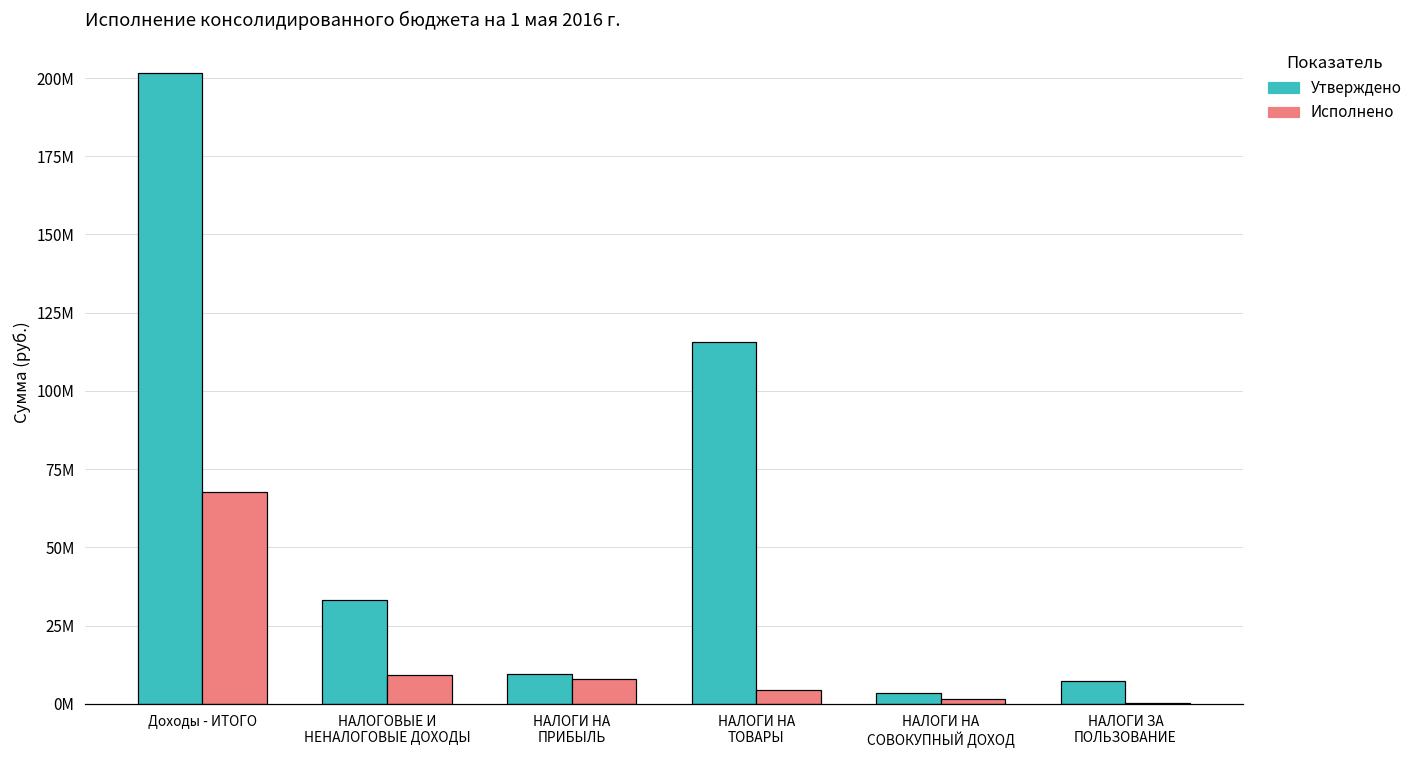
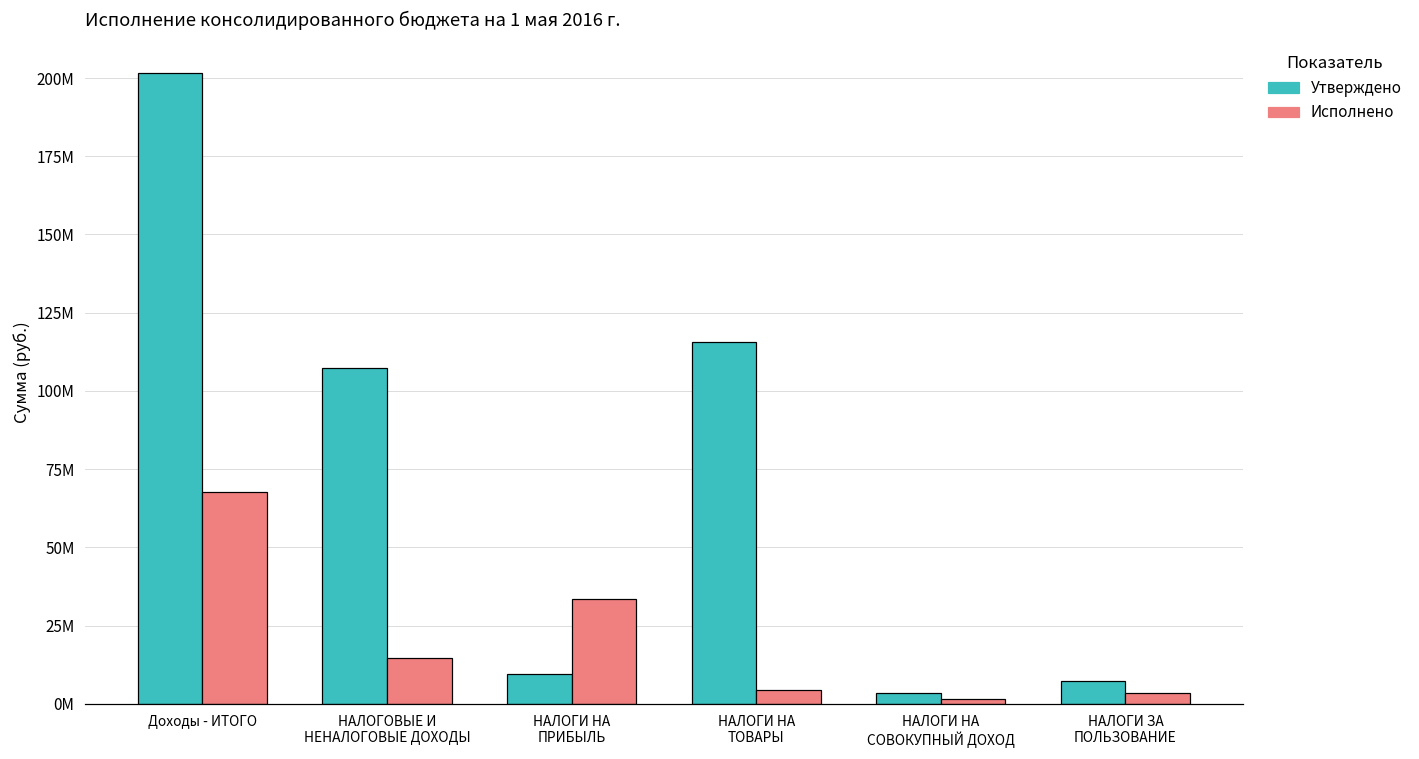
Утверждено, НАЛОГОВЫЕ И НЕНАЛОГОВЫЕ ДОХОДЫ: 33000000 -> 107000000
Исполнено, НАЛОГОВЫЕ И НЕНАЛОГОВЫЕ ДОХОДЫ: 9000000 -> 15000000
Исполнено, НАЛОГИ НА ПРИБЫЛЬ: 8000000 -> 34000000
Исполнено, НАЛОГИ ЗА ПОЛЬЗОВАНИЕ: 0 -> 3000000
